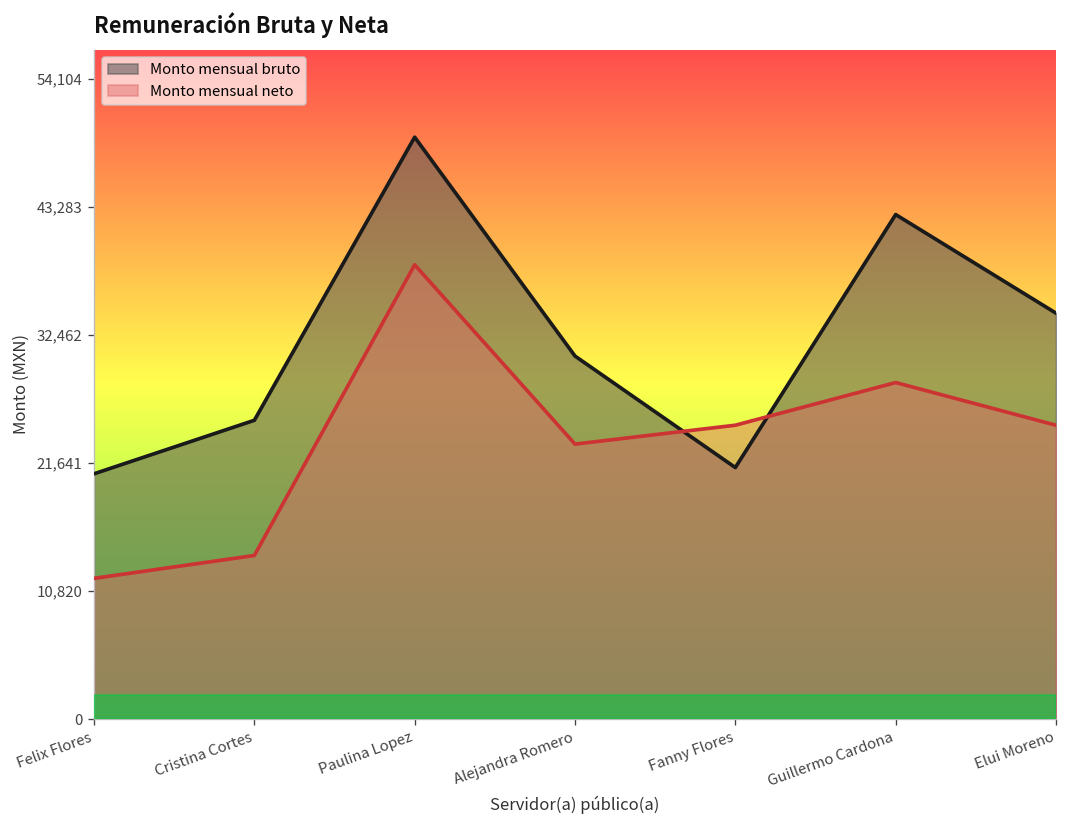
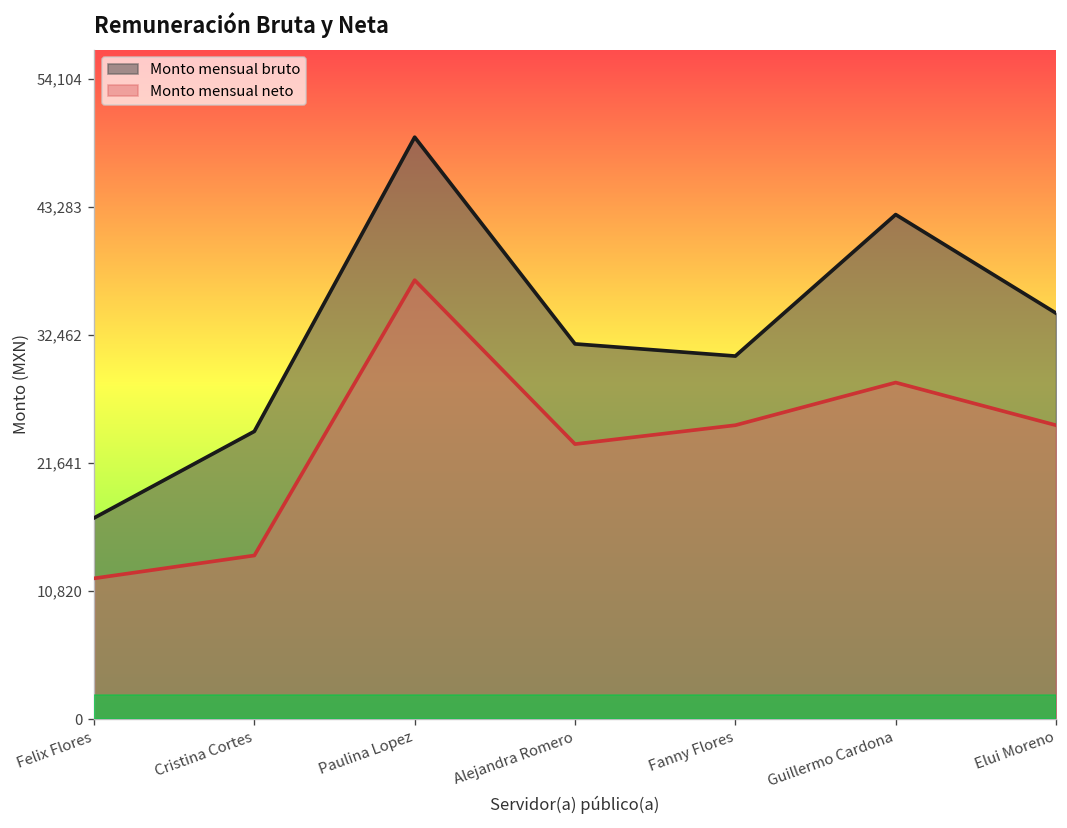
Monto mensual bruto, Felix Flores: 21,000 -> 17,000
Monto mensual bruto, Cristina Cortes: 25,000 -> 24,000
Monto mensual neto, Paulina Lopez: 38,000 -> 37,000
Monto mensual bruto, Alejandra Romero: 31,000 -> 32,000
Monto mensual bruto, Fanny Flores: 21,000 -> 31,000
